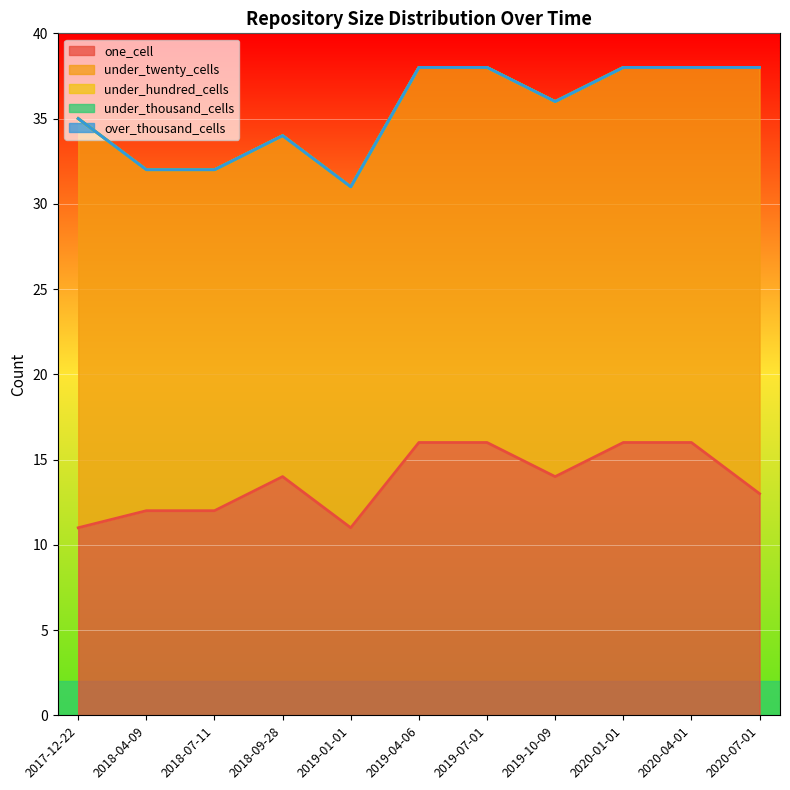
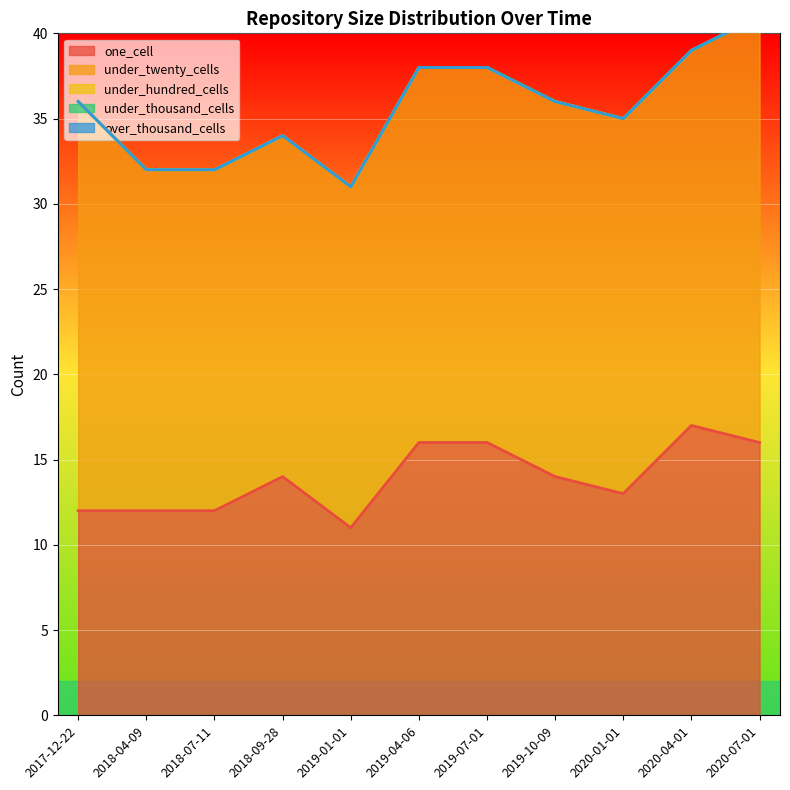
one_cell, 2017-12-22: 11 -> 12
one_cell, 2020-01-01: 16 -> 13
one_cell, 2020-04-01: 16 -> 17
one_cell, 2020-07-01: 13 -> 16
